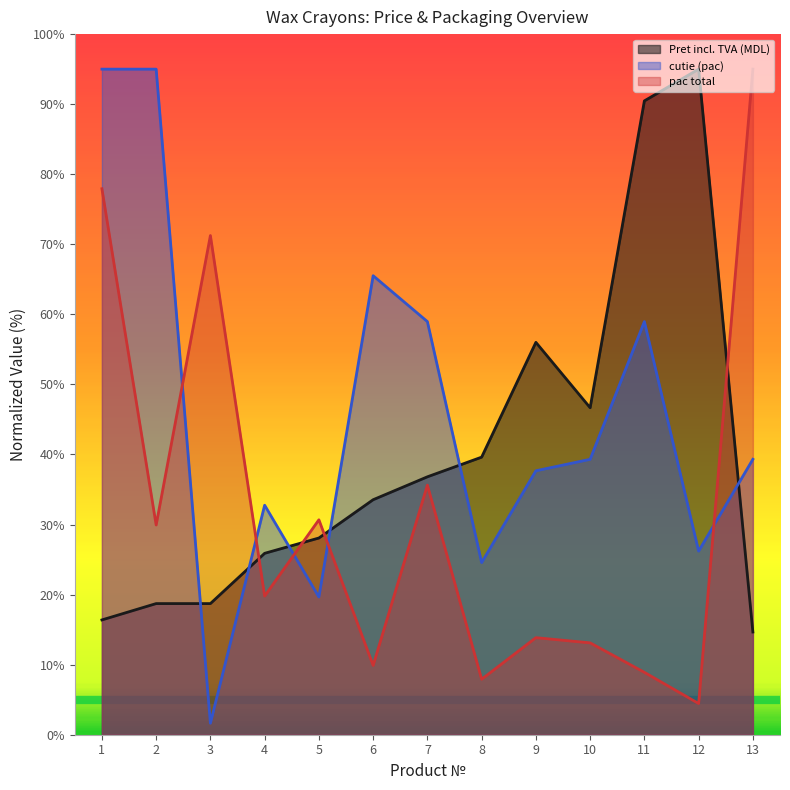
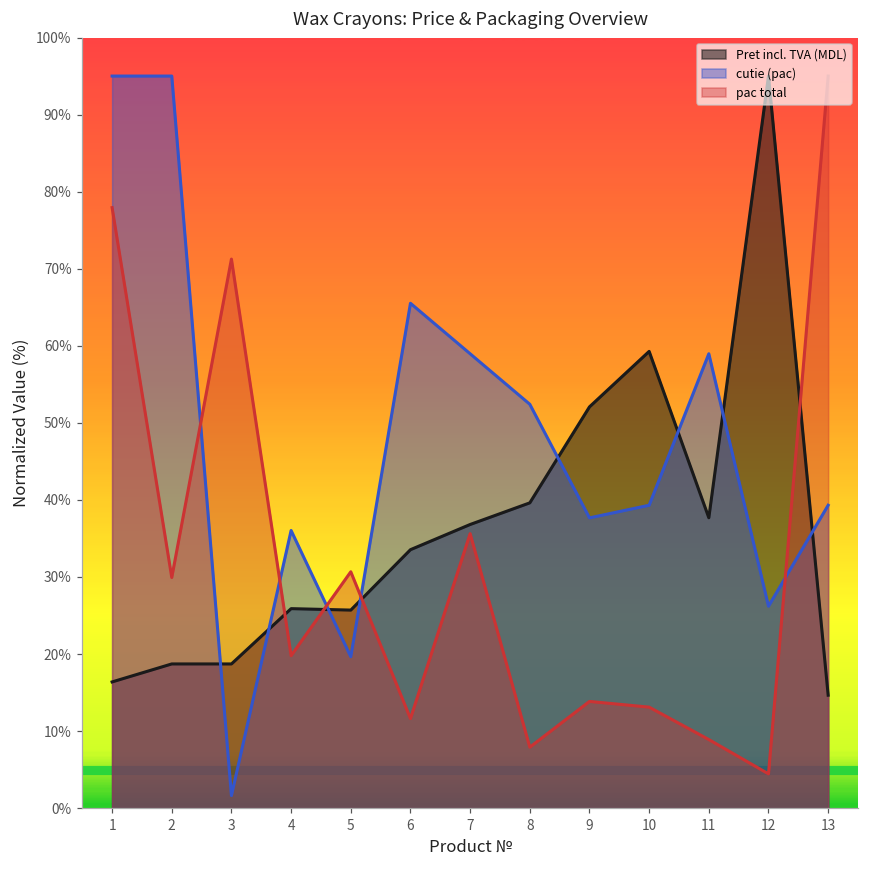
cutie (pac), 4: 33% -> 36%
Pret incl. TVA (MDL), 5: 28% -> 26%
pac total, 6: 10% -> 12%
cutie (pac), 8: 25% -> 52%
Pret incl. TVA (MDL), 9: 56% -> 52%
Pret incl. TVA (MDL), 10: 47% -> 59%
Pret incl. TVA (MDL), 11: 90% -> 38%
